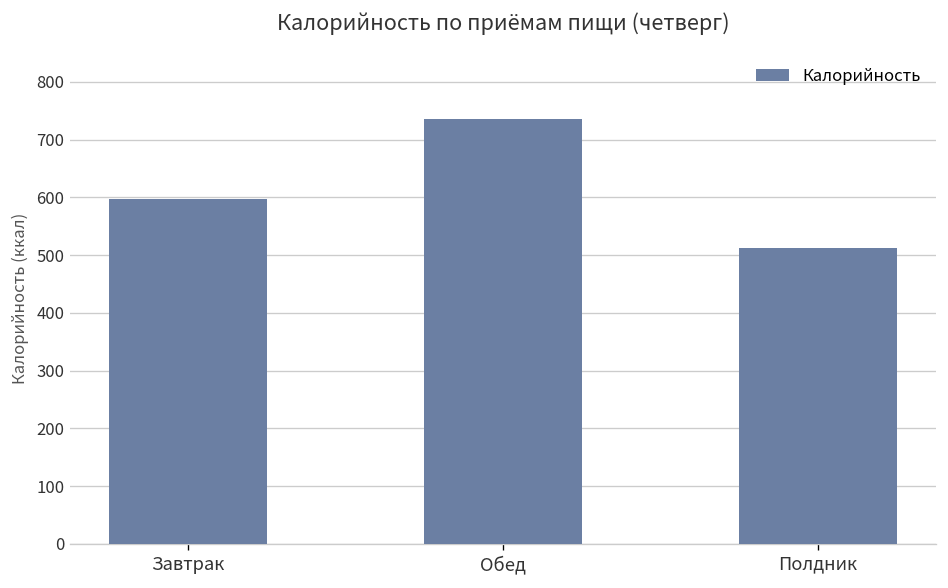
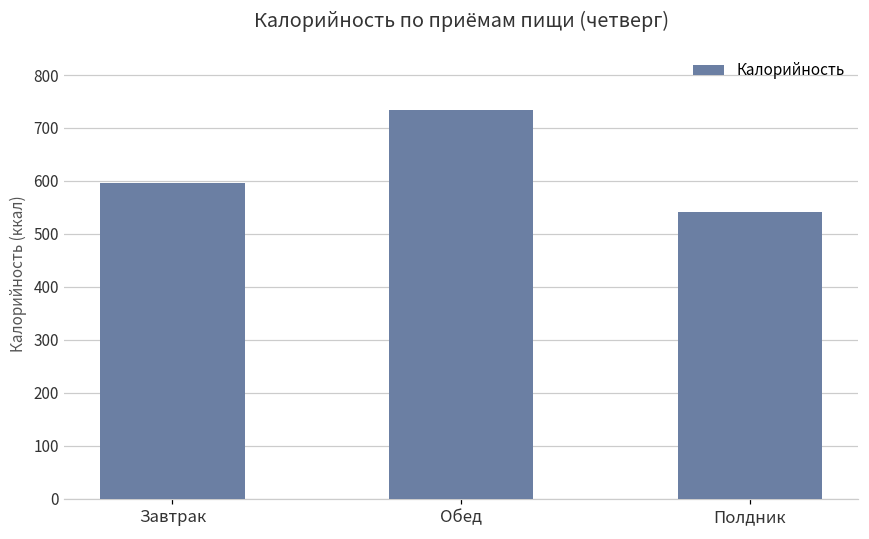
Полдник: 510 -> 540
